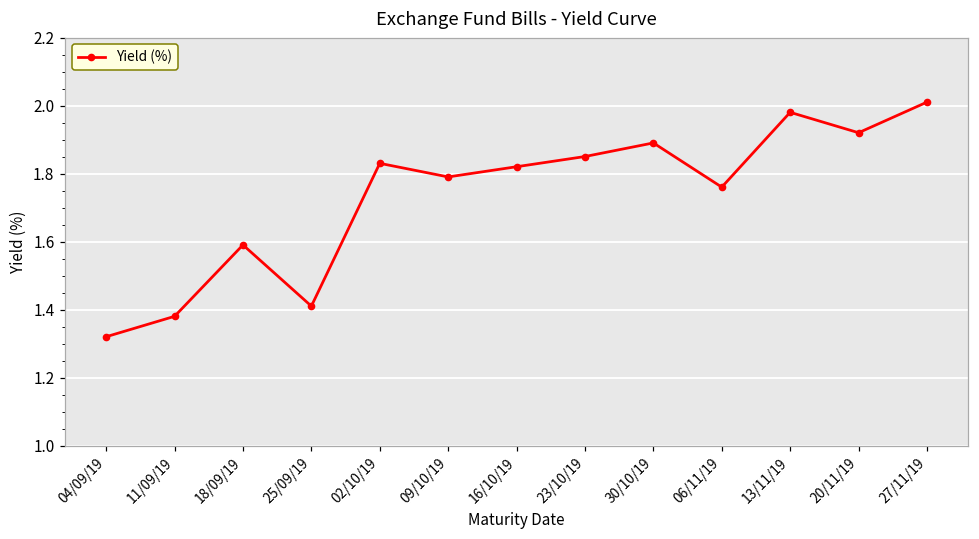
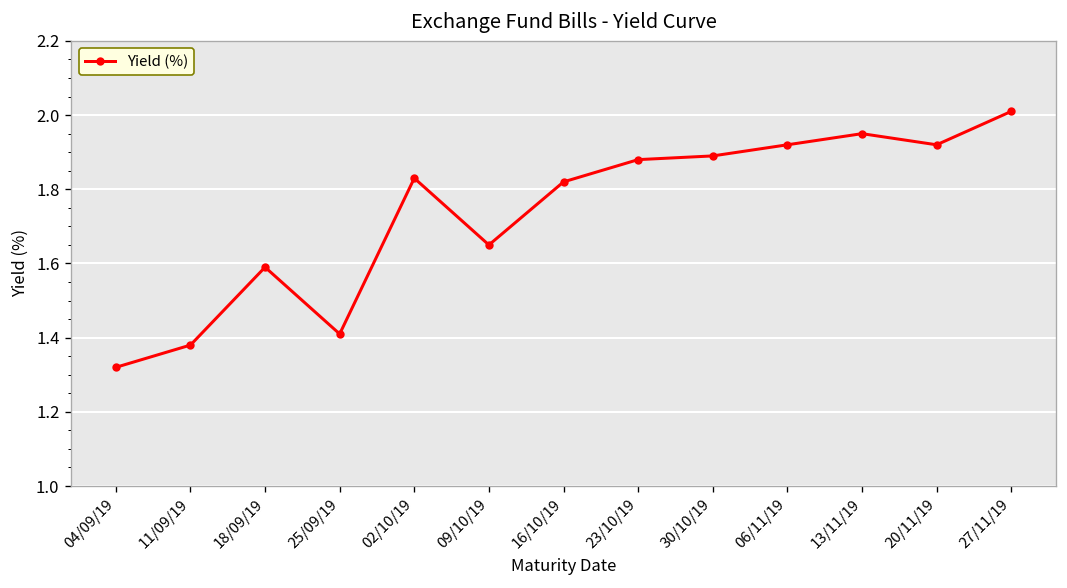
09/10/19: 1.79 -> 1.65
23/10/19: 1.85 -> 1.88
06/11/19: 1.76 -> 1.92
13/11/19: 1.98 -> 1.95
